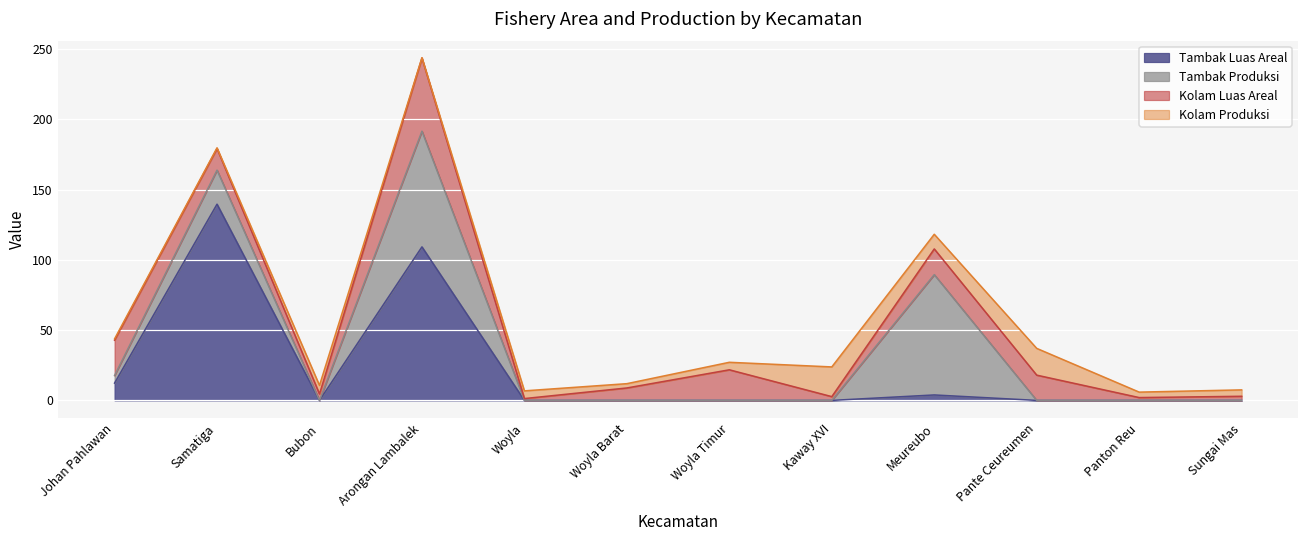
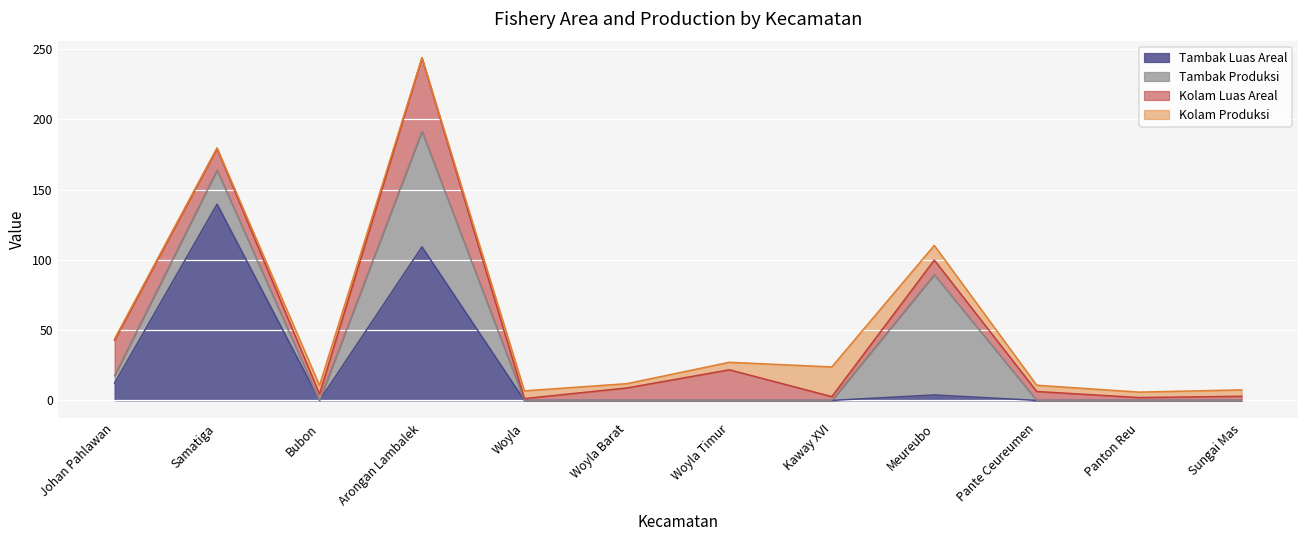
Kolam Luas Areal, Meureubo: 18 -> 10
Kolam Luas Areal, Pante Ceureumen: 18 -> 6
Kolam Produksi, Pante Ceureumen: 19 -> 4
